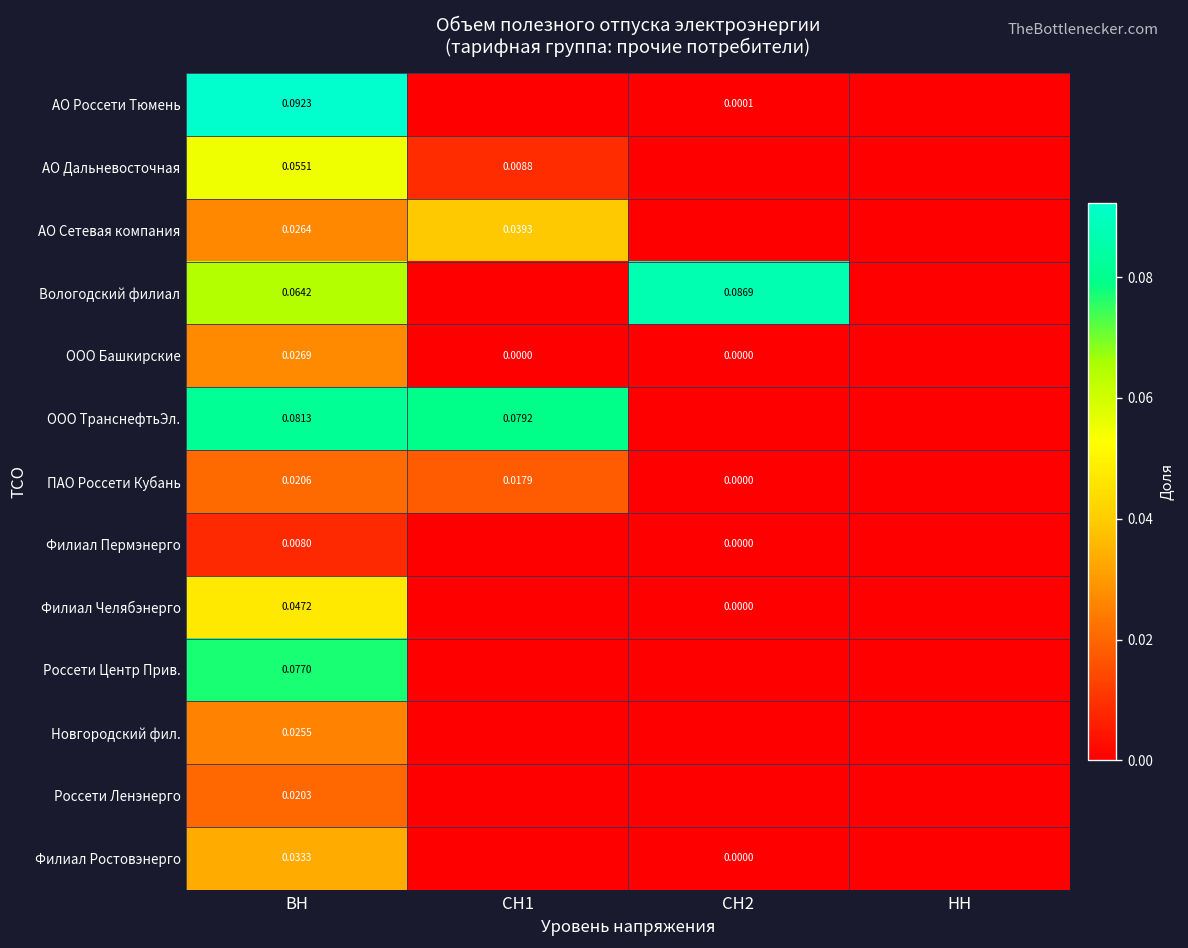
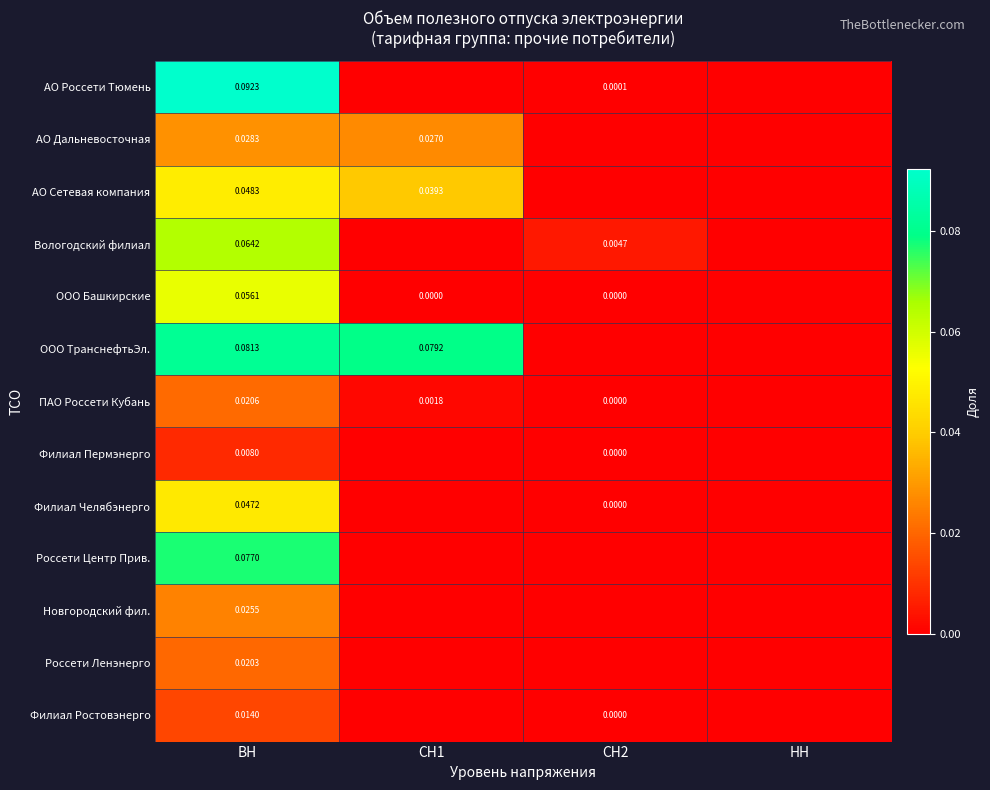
АО Дальневосточная, ВН: 0.0551 -> 0.0283
АО Дальневосточная, СН1: 0.0088 -> 0.0270
АО Сетевая компания, ВН: 0.0264 -> 0.0483
Вологодский филиал, СН2: 0.0869 -> 0.0047
ООО Башкирские, ВН: 0.0269 -> 0.0561
ПАО Россети Кубань, СН1: 0.0179 -> 0.0018
Филиал Ростовэнерго, ВН: 0.0333 -> 0.0140
